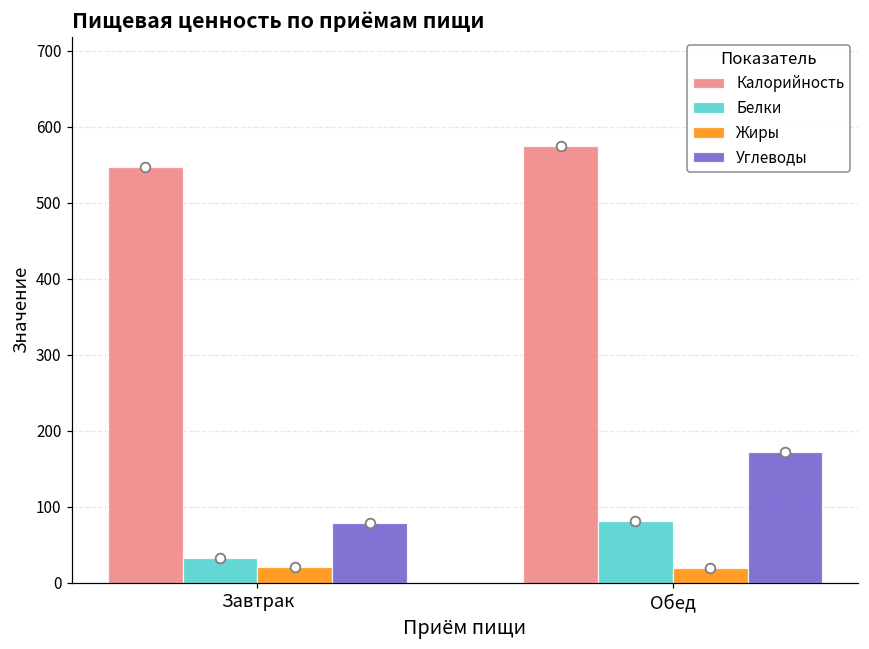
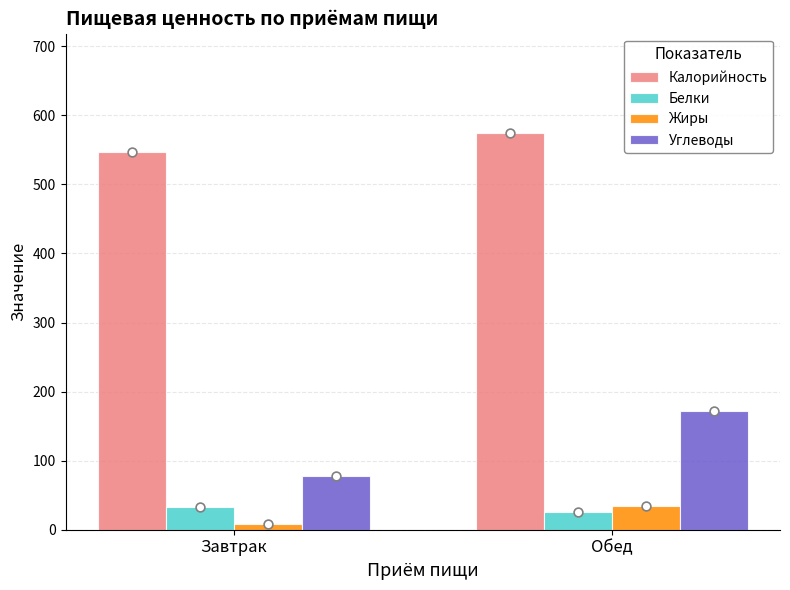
Жиры, Завтрак: 20 -> 10
Белки, Обед: 80 -> 30
Жиры, Обед: 20 -> 30
